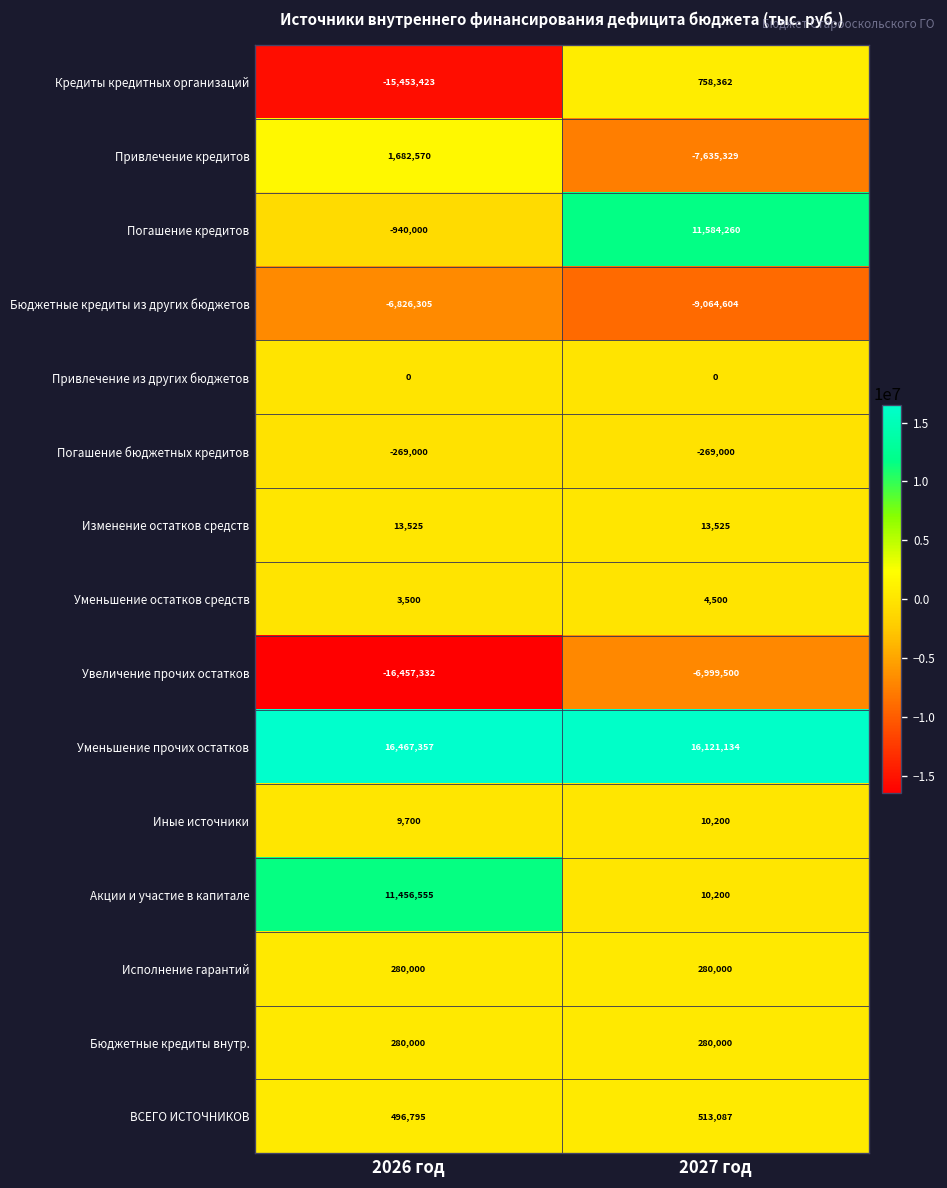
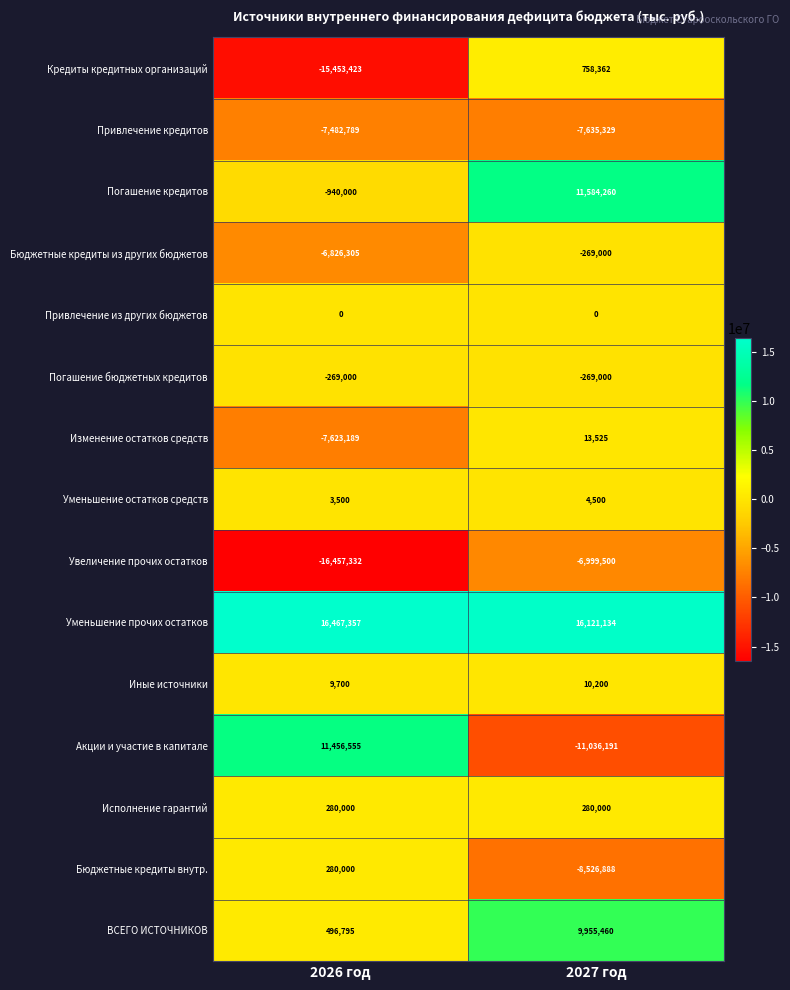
Привлечение кредитов, 2026 год: 1,682,570 -> -7,482,789
Бюджетные кредиты из других бюджетов, 2027 год: -9,064,604 -> -269,000
Изменение остатков средств, 2026 год: 13,525 -> -7,623,189
Акции и участие в капитале, 2027 год: 10,200 -> -11,036,191
Бюджетные кредиты внутр., 2027 год: 280,000 -> -8,526,888
ВСЕГО ИСТОЧНИКОВ, 2027 год: 513,087 -> 9,955,460
